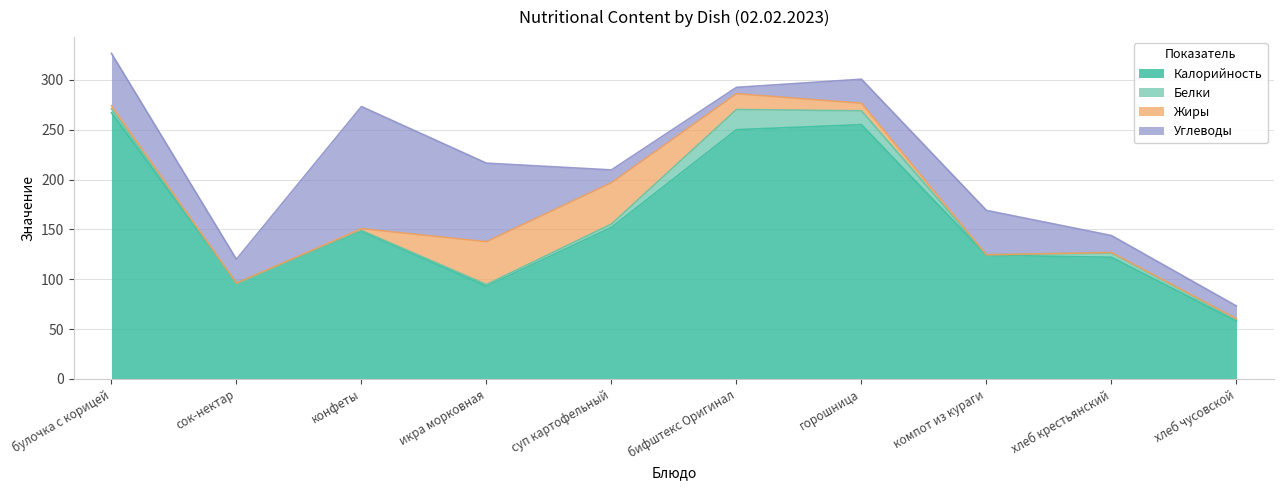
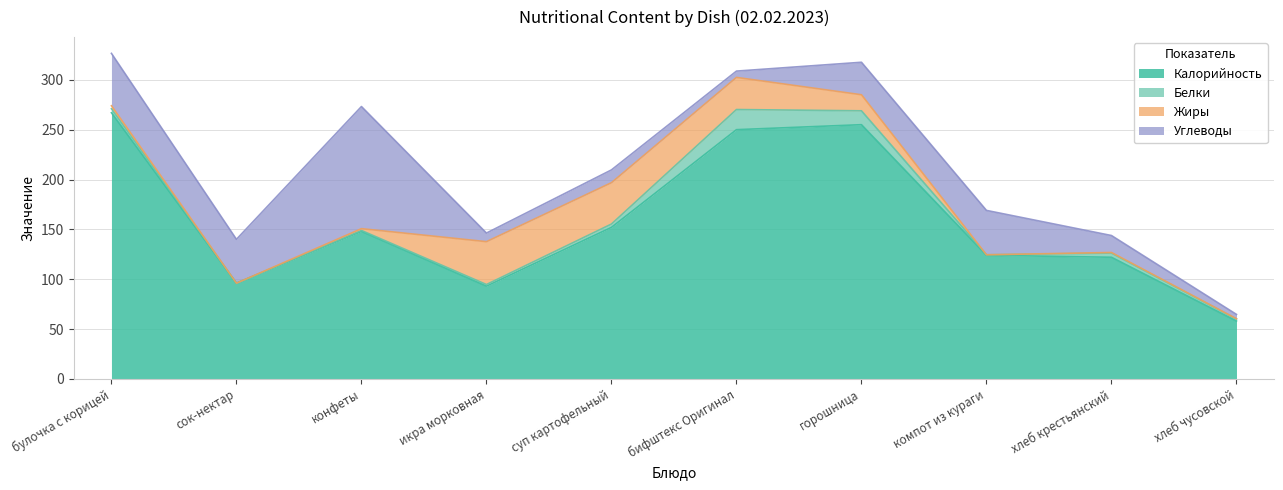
Углеводы, сок-нектар: 20 -> 40
Углеводы, икра морковная: 80 -> 10
Жиры, бифштекс Оригинал: 20 -> 30
Жиры, горошница: 10 -> 20
Углеводы, горошница: 20 -> 30
Углеводы, хлеб чусовской: 10 -> 0
